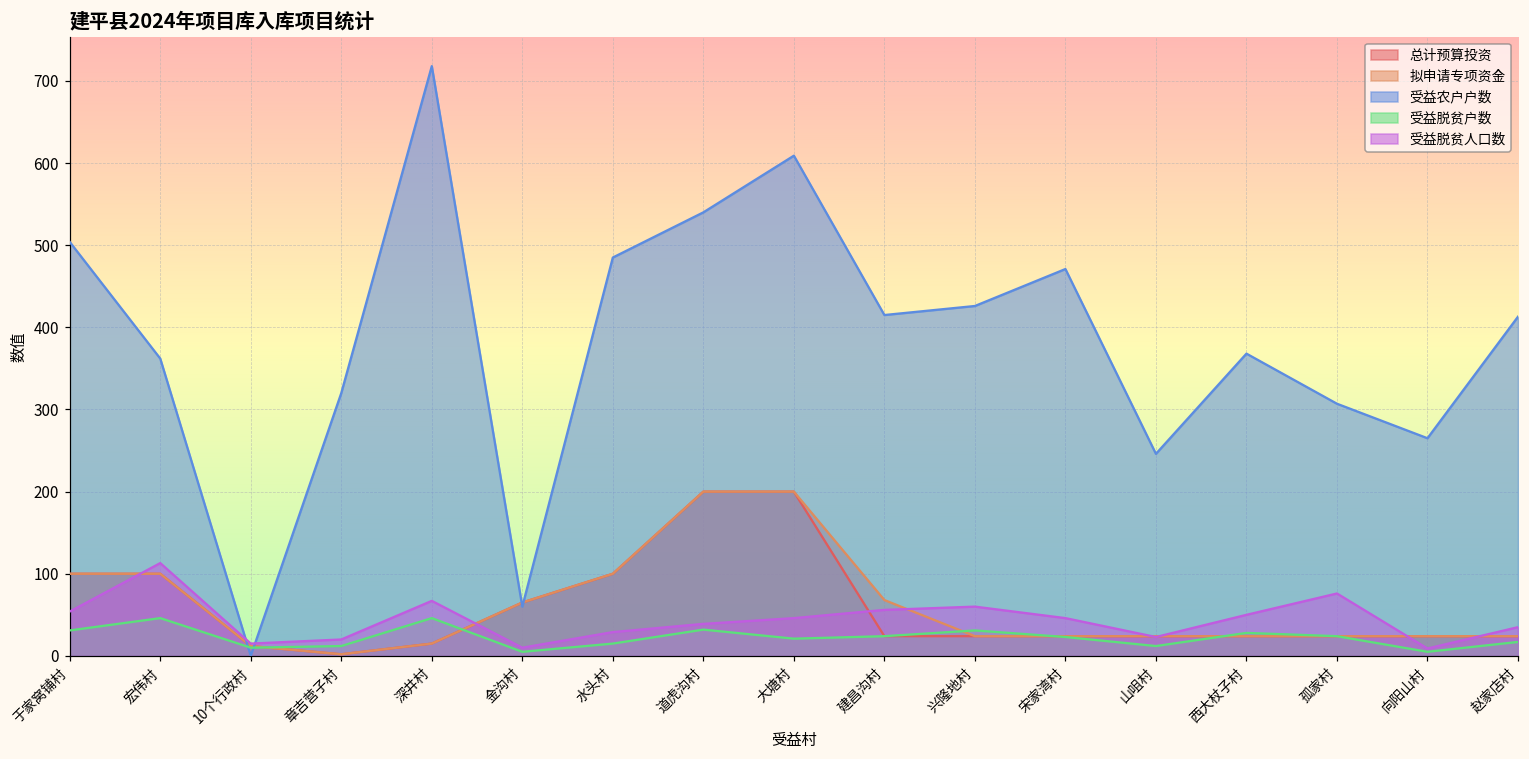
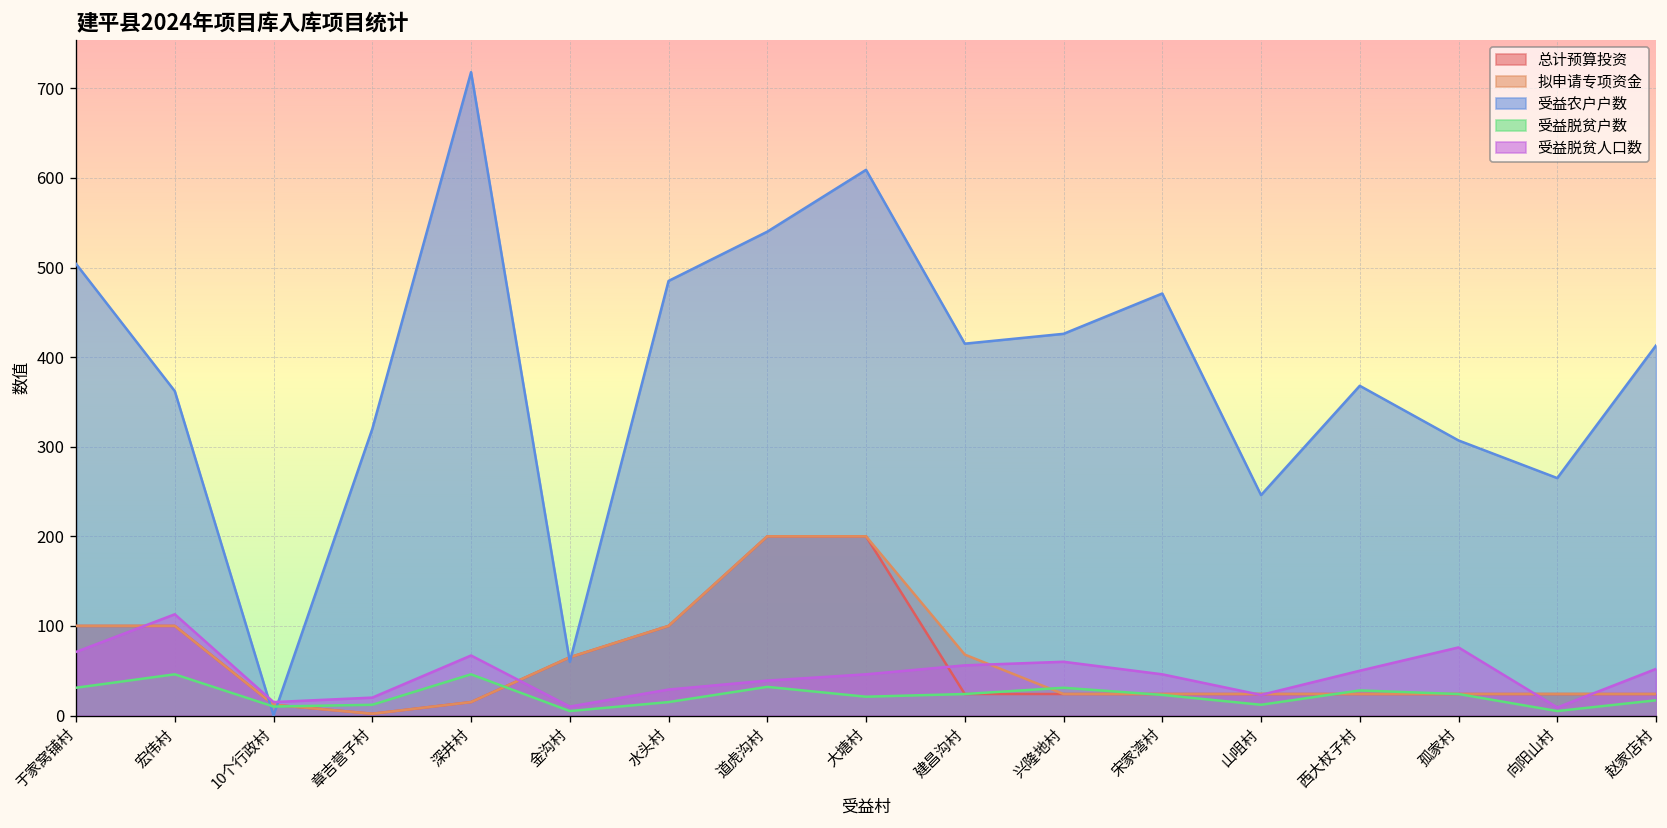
受益脱贫人口数, 于家窝铺村: 50 -> 70
受益脱贫人口数, 赵家店村: 40 -> 50
